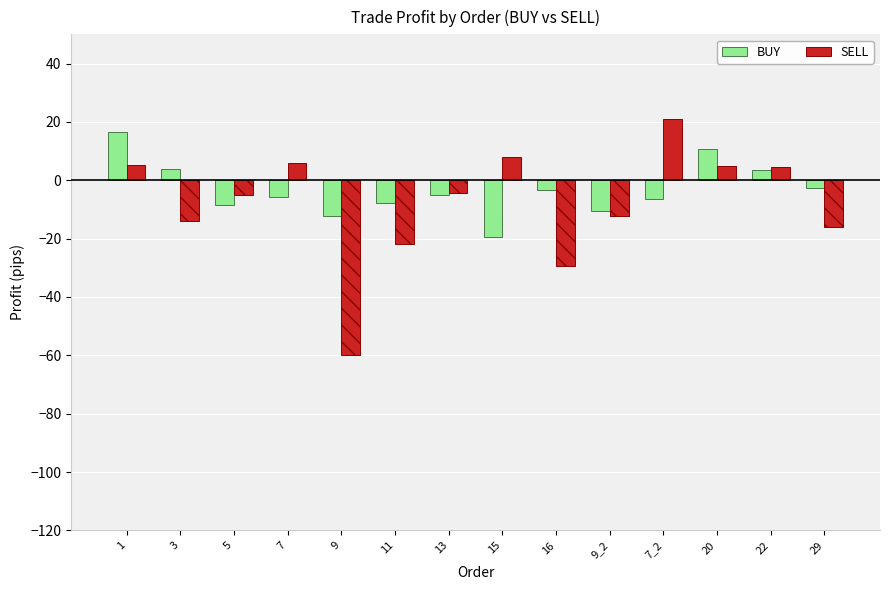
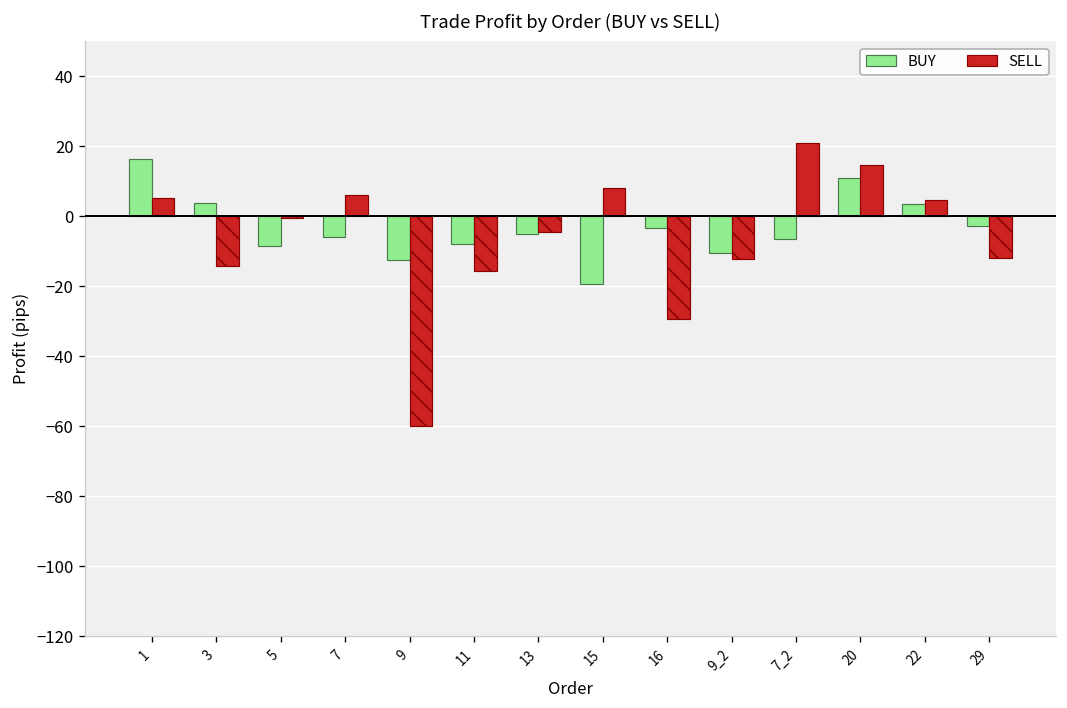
SELL, 5: -5 -> 0
SELL, 11: -22 -> -16
SELL, 20: 5 -> 15
SELL, 29: -16 -> -12
